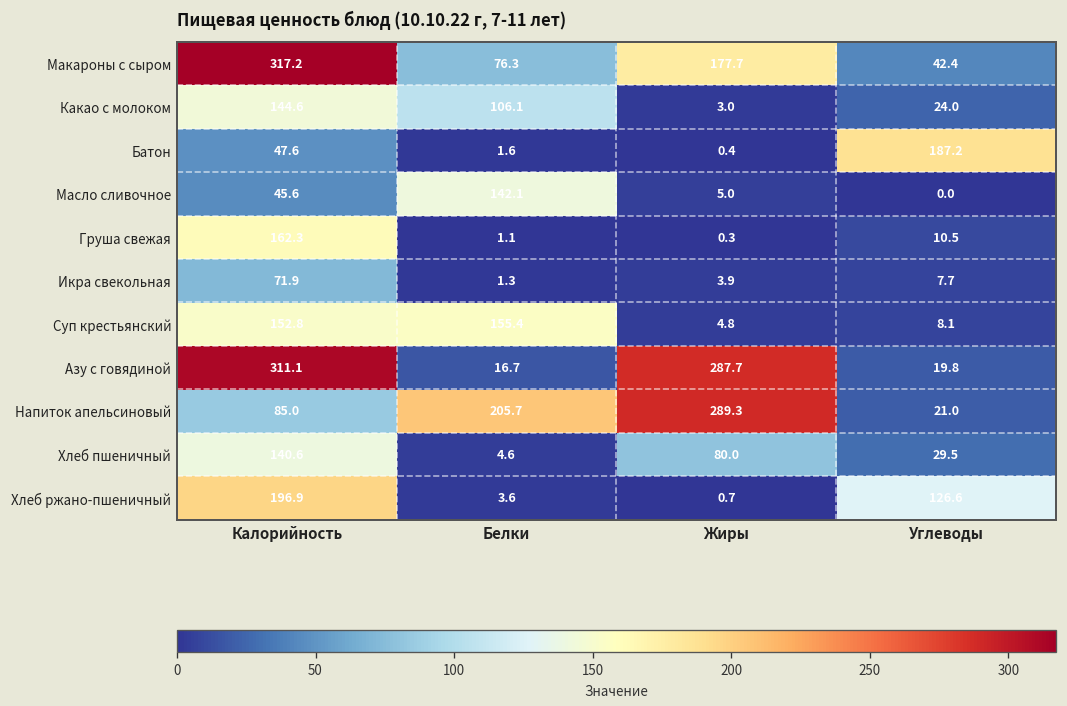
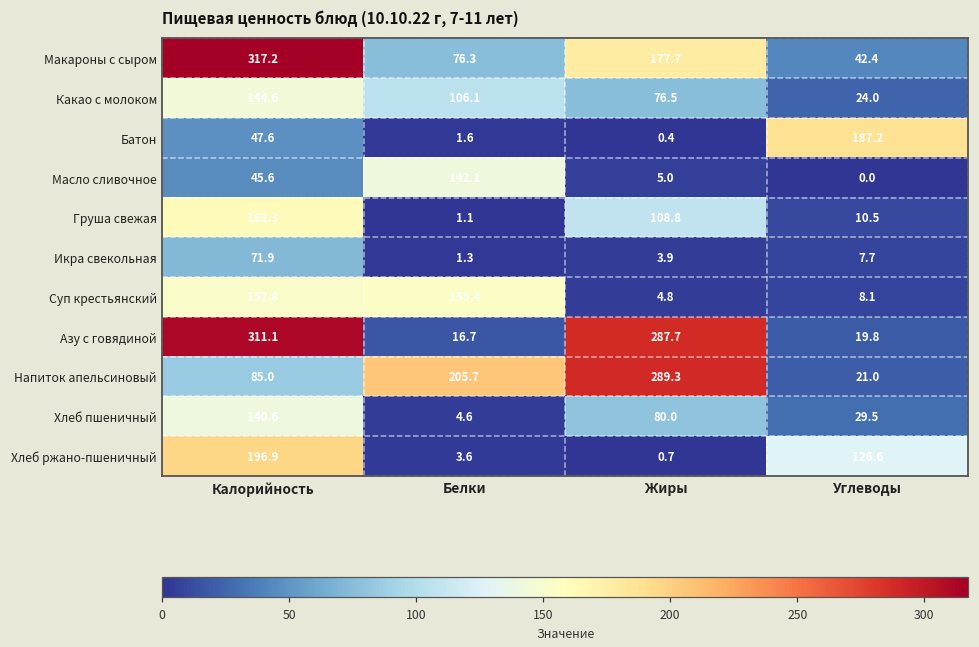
Какао с молоком, Жиры: 3.0 -> 76.5
Груша свежая, Жиры: 0.3 -> 108.8
